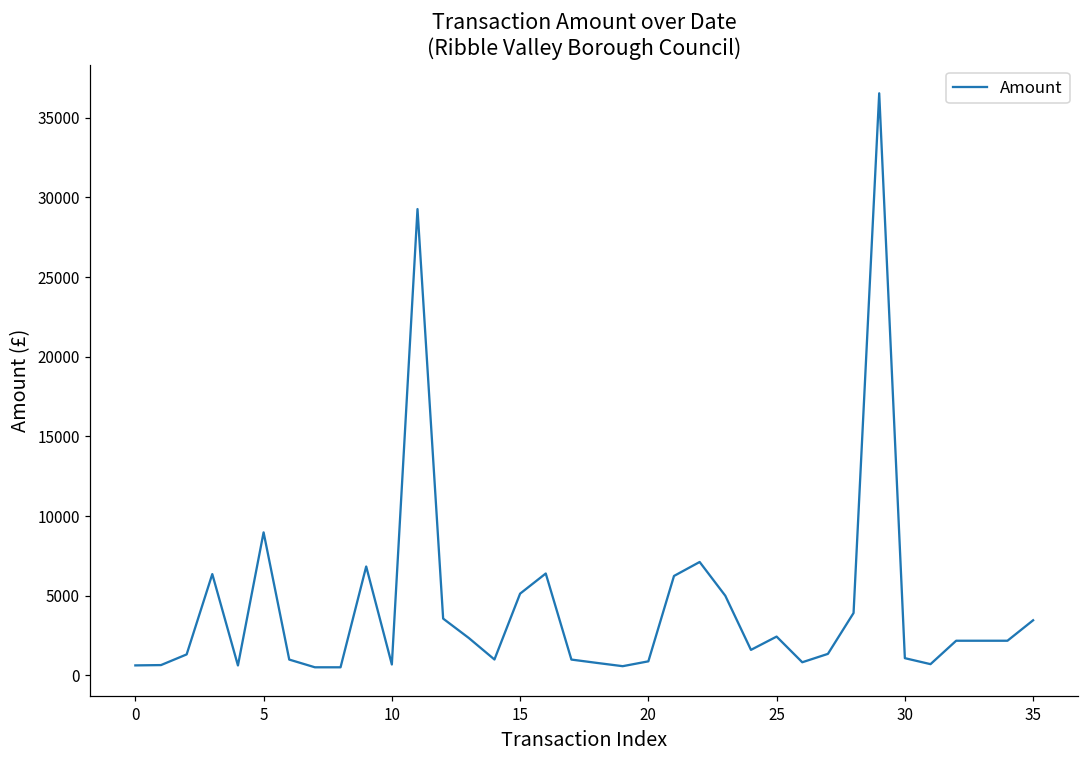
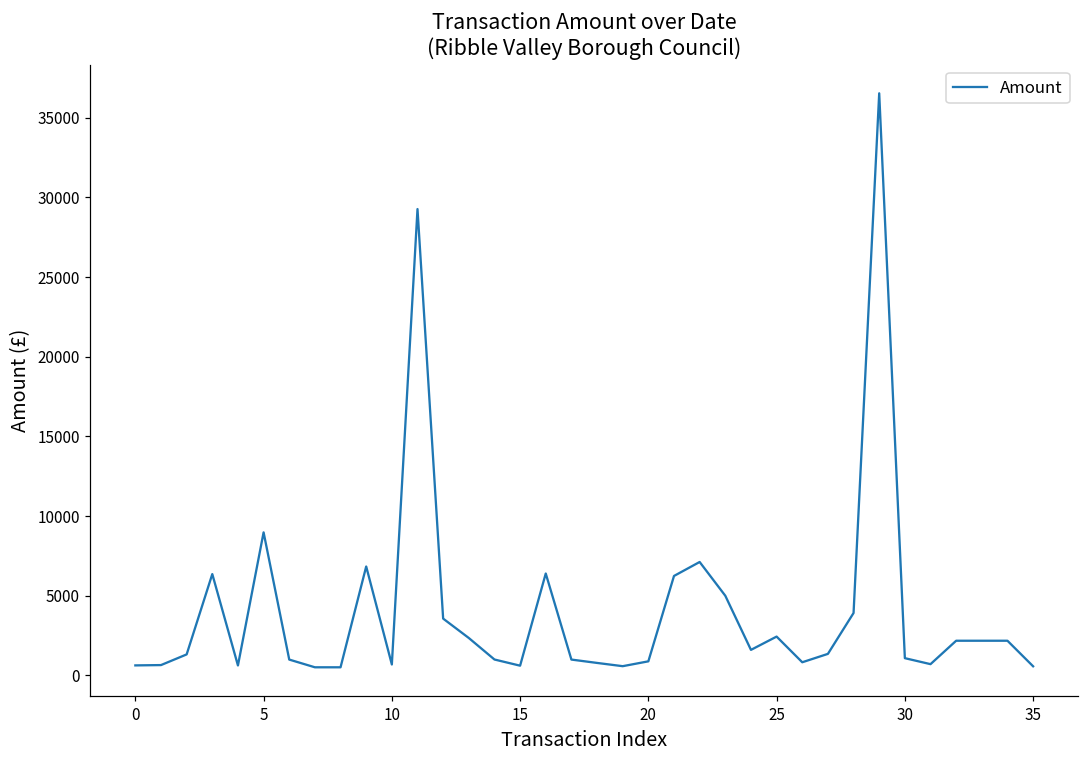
15: 5100 -> 600
35: 3500 -> 600
